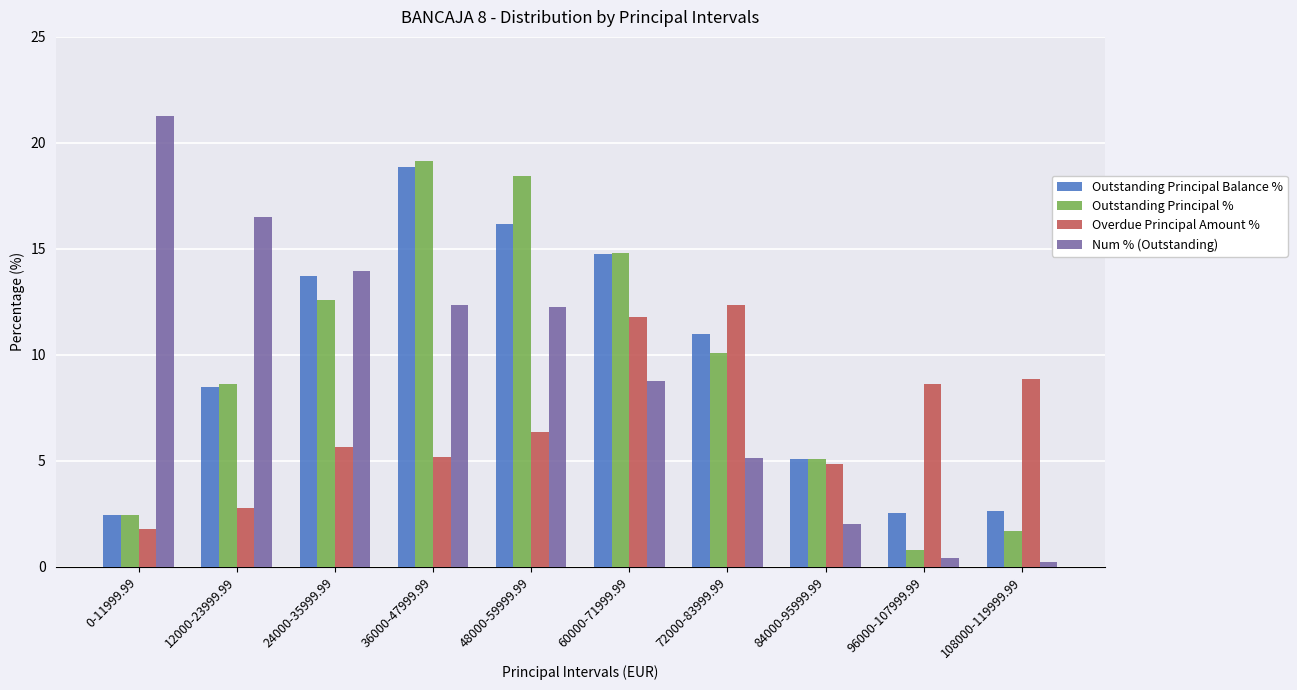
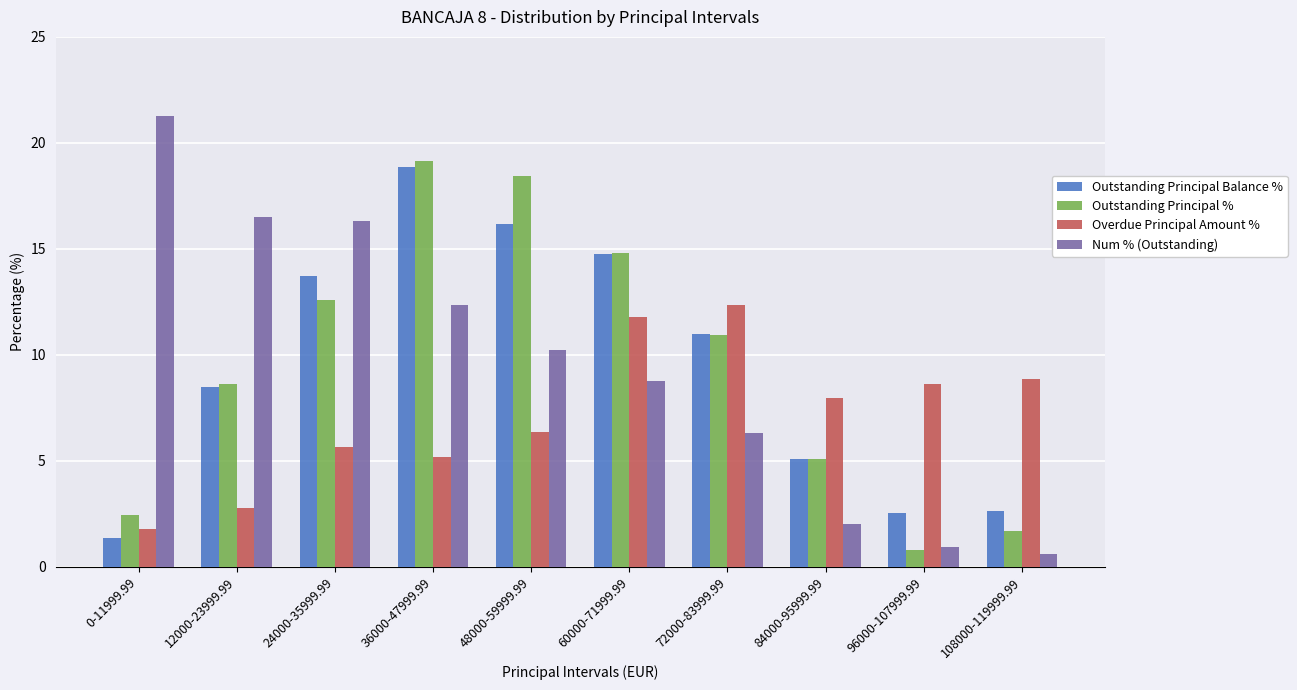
Outstanding Principal Balance %, 0-11999.99: 2.4 -> 1.4
Num % (Outstanding), 24000-35999.99: 13.9 -> 16.3
Num % (Outstanding), 48000-59999.99: 12.2 -> 10.2
Outstanding Principal %, 72000-83999.99: 10.1 -> 10.9
Num % (Outstanding), 72000-83999.99: 5.1 -> 6.3
Overdue Principal Amount %, 84000-95999.99: 4.8 -> 7.9
Num % (Outstanding), 96000-107999.99: 0.4 -> 0.9
Num % (Outstanding), 108000-119999.99: 0.2 -> 0.6
